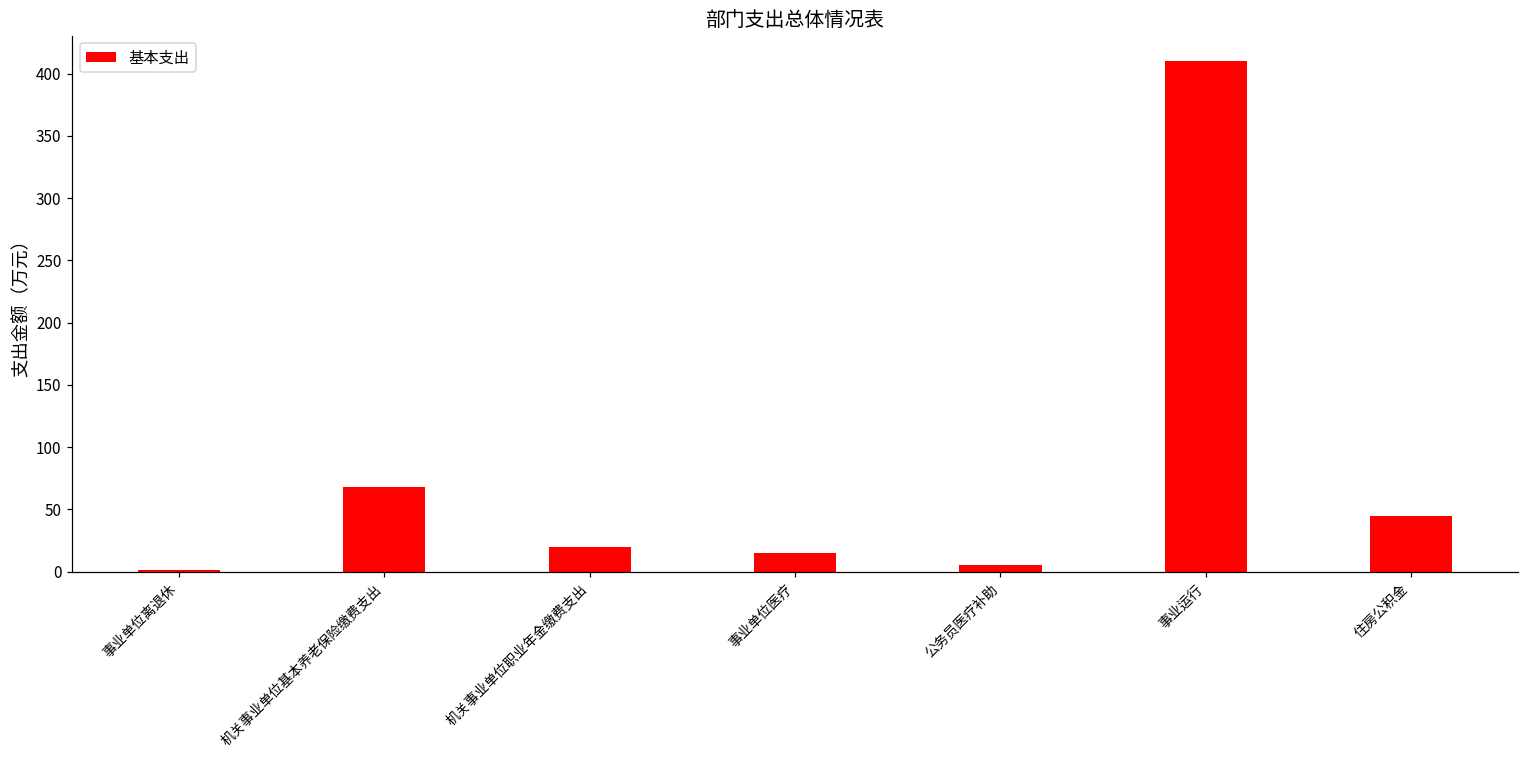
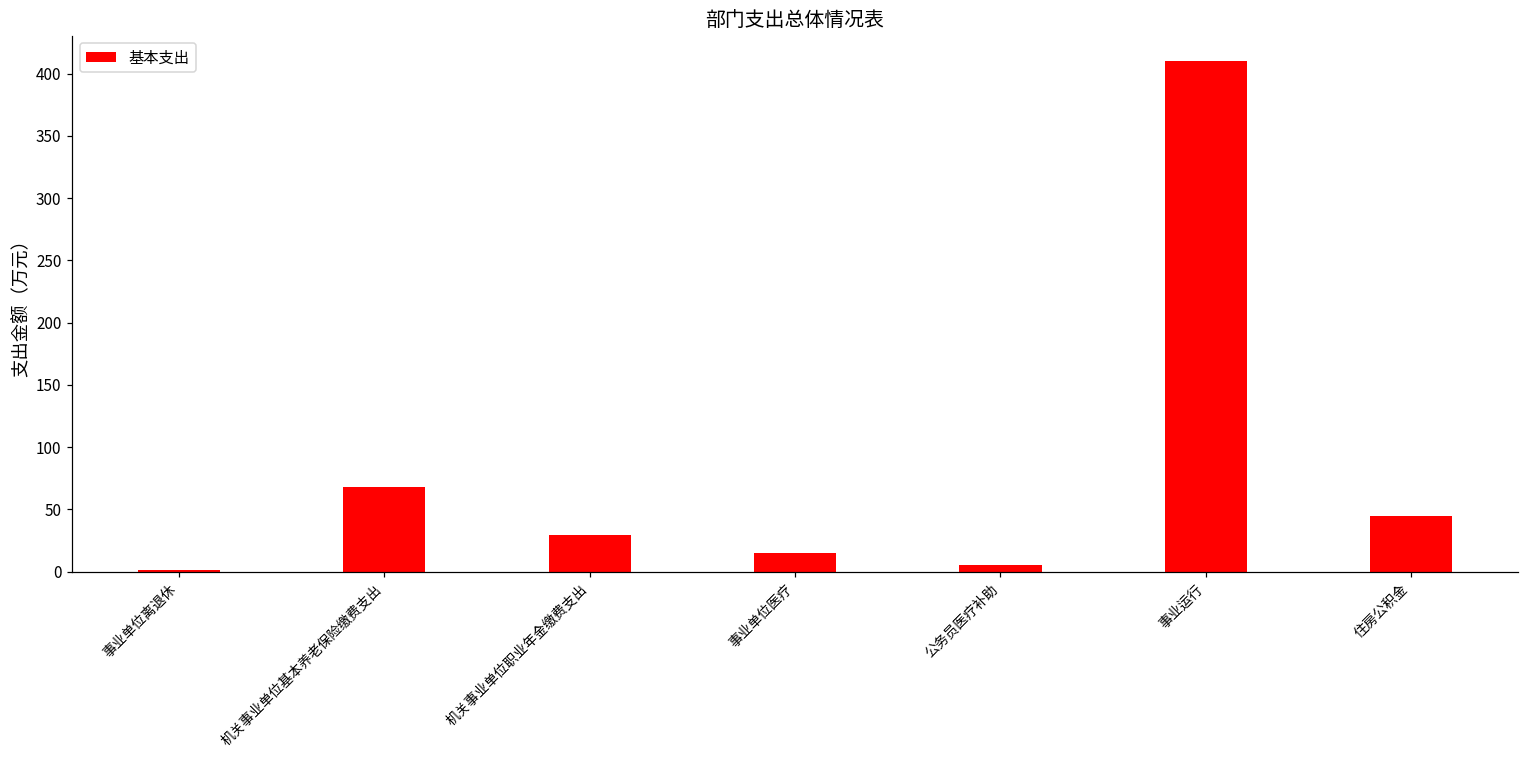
机关事业单位职业年金缴费支出: 20 -> 30
